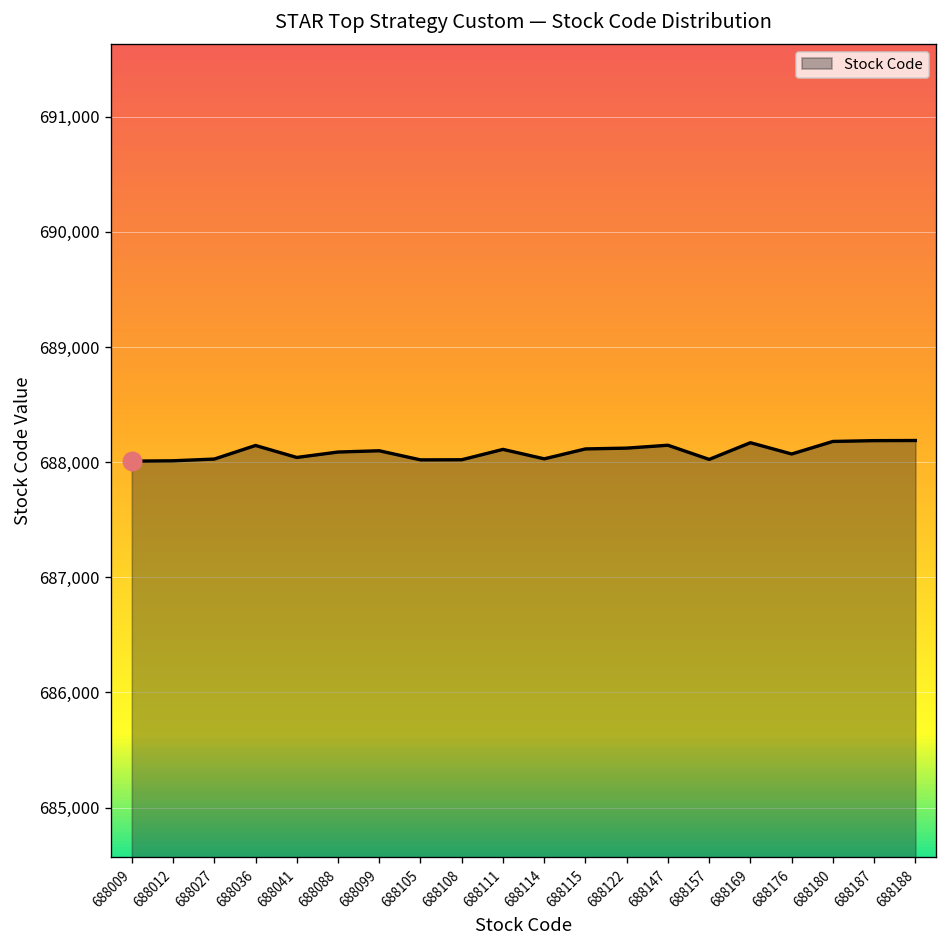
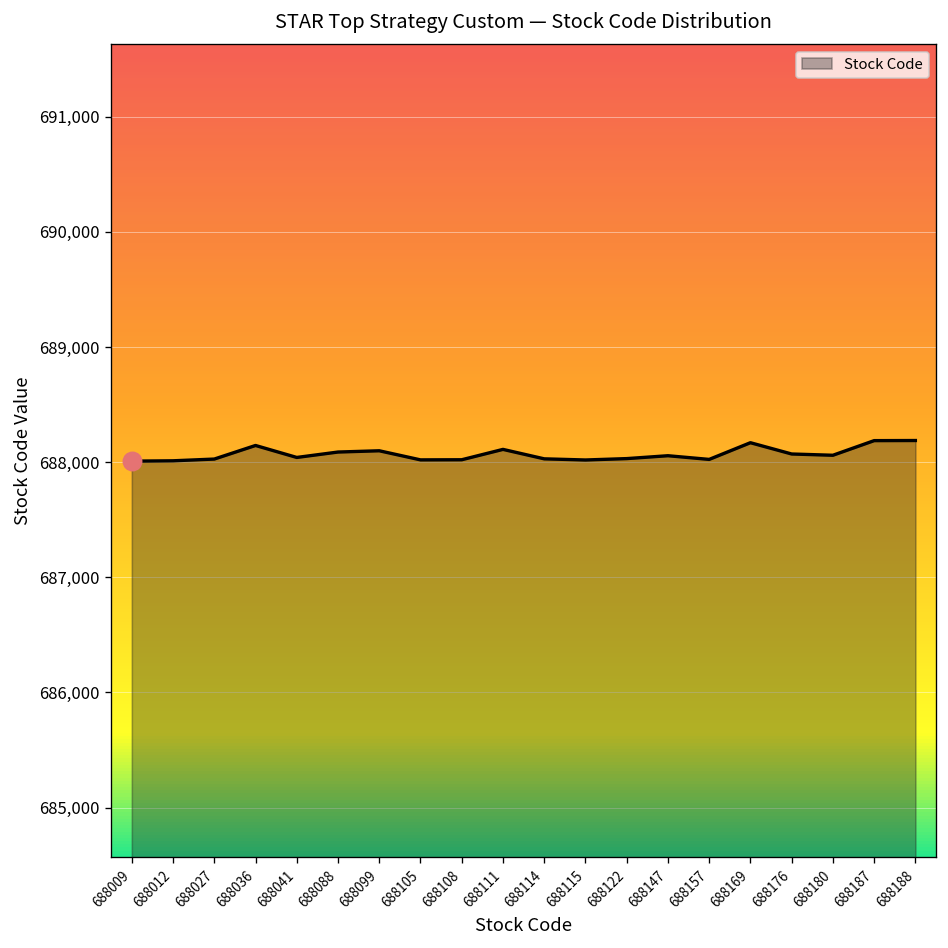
Stock Code, 688115: 688,100 -> 688,000
Stock Code, 688122: 688,100 -> 688,000
Stock Code, 688147: 688,150 -> 688,060
Stock Code, 688180: 688,200 -> 688,100
